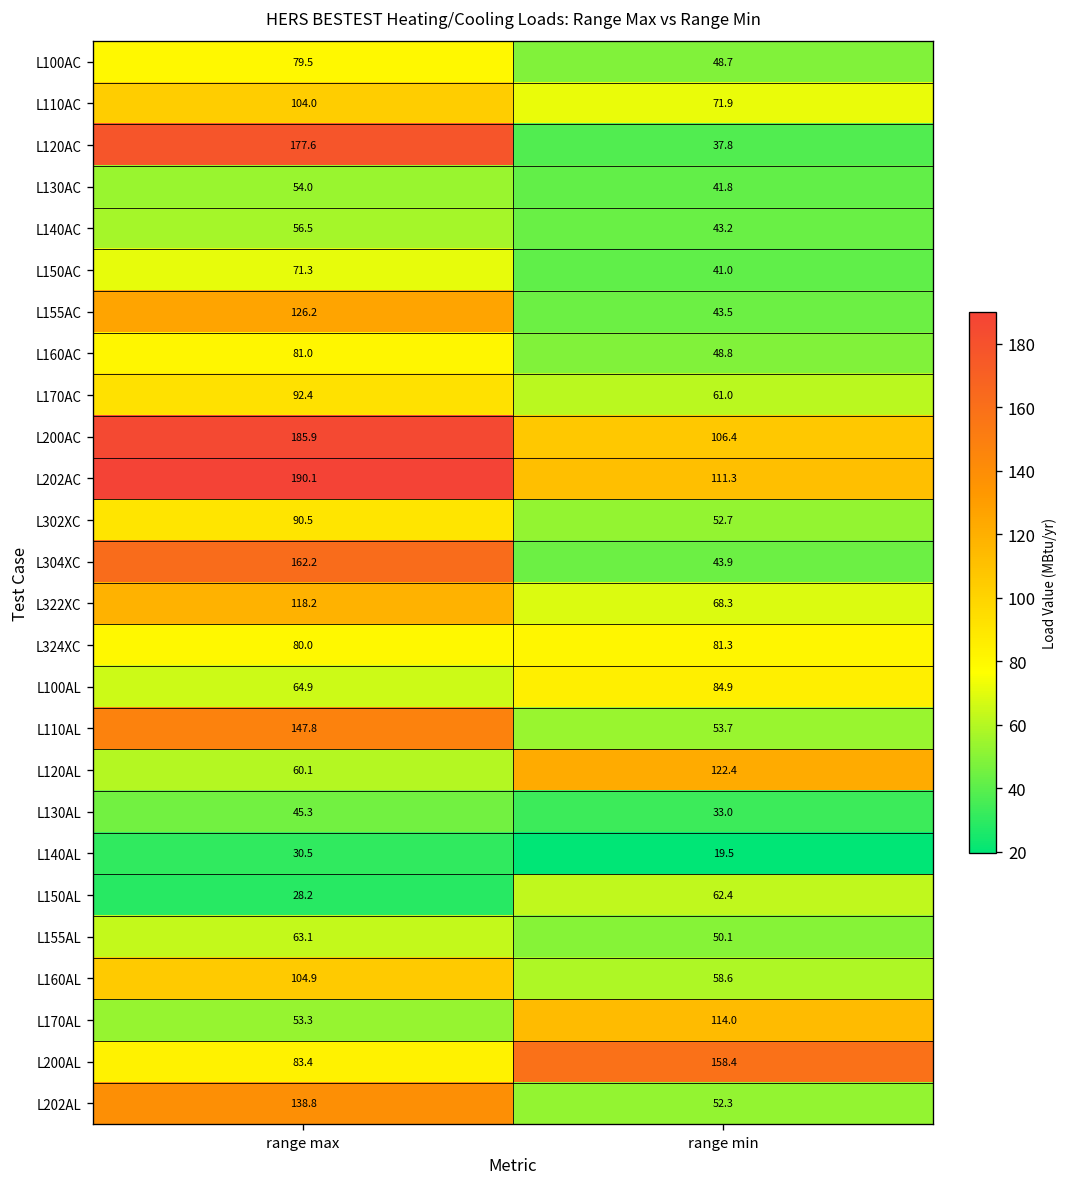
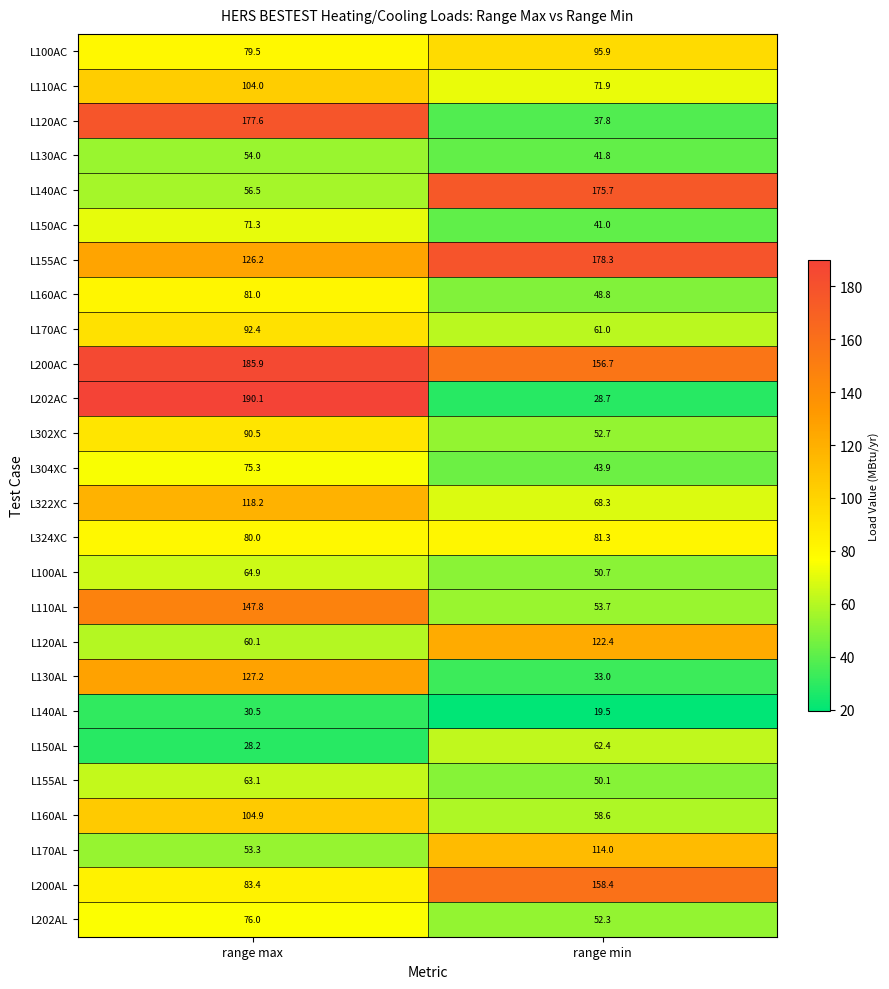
L100AC, range min: 48.7 -> 95.9
L140AC, range min: 43.2 -> 175.7
L155AC, range min: 43.5 -> 178.3
L200AC, range min: 106.4 -> 156.7
L202AC, range min: 111.3 -> 28.7
L304XC, range max: 162.2 -> 75.3
L100AL, range min: 84.9 -> 50.7
L130AL, range max: 45.3 -> 127.2
L202AL, range max: 138.8 -> 76.0
